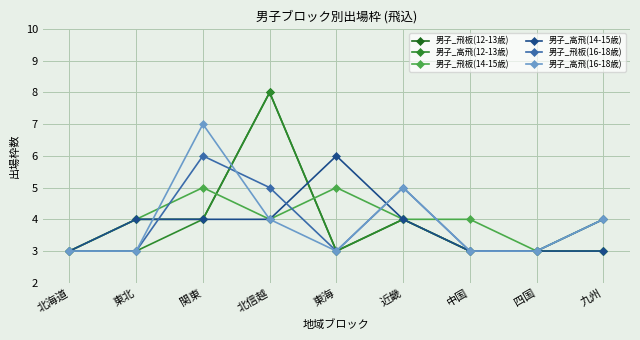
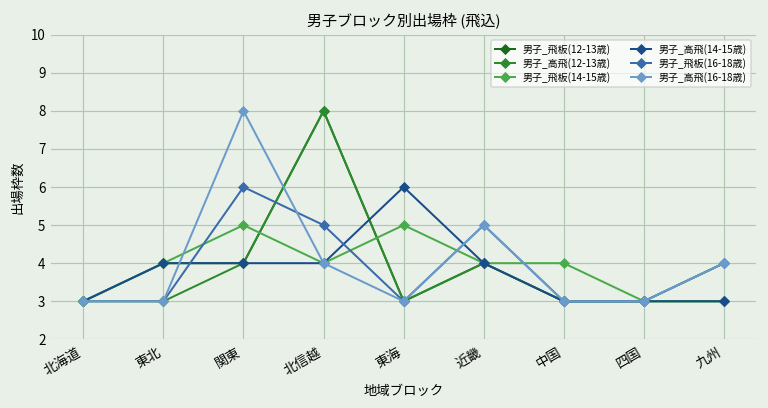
男子_高飛(16-18歳), 関東: 7 -> 8
